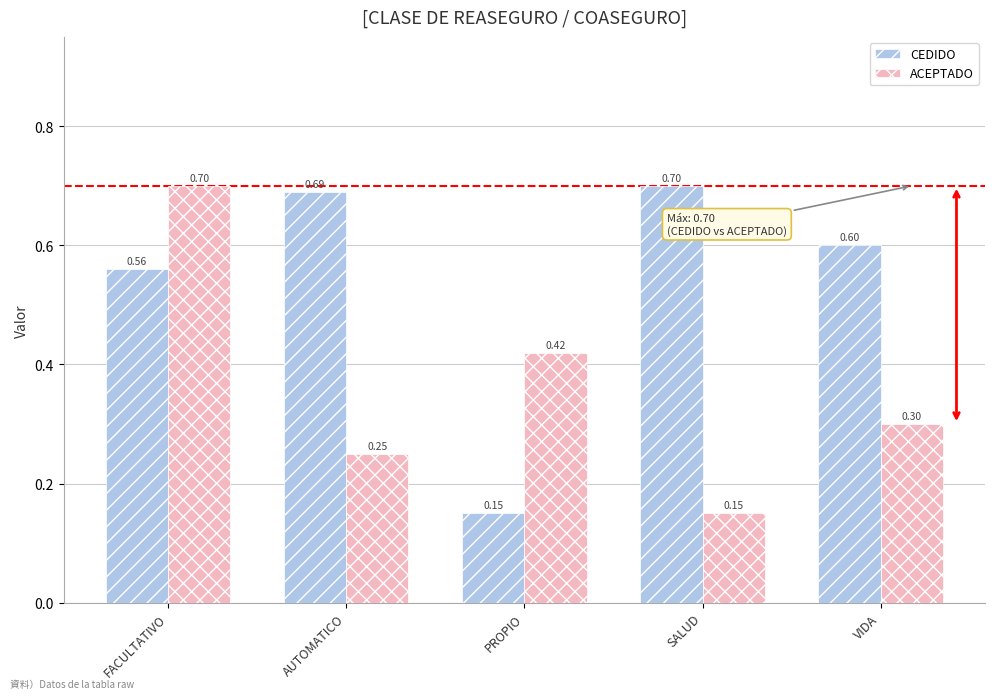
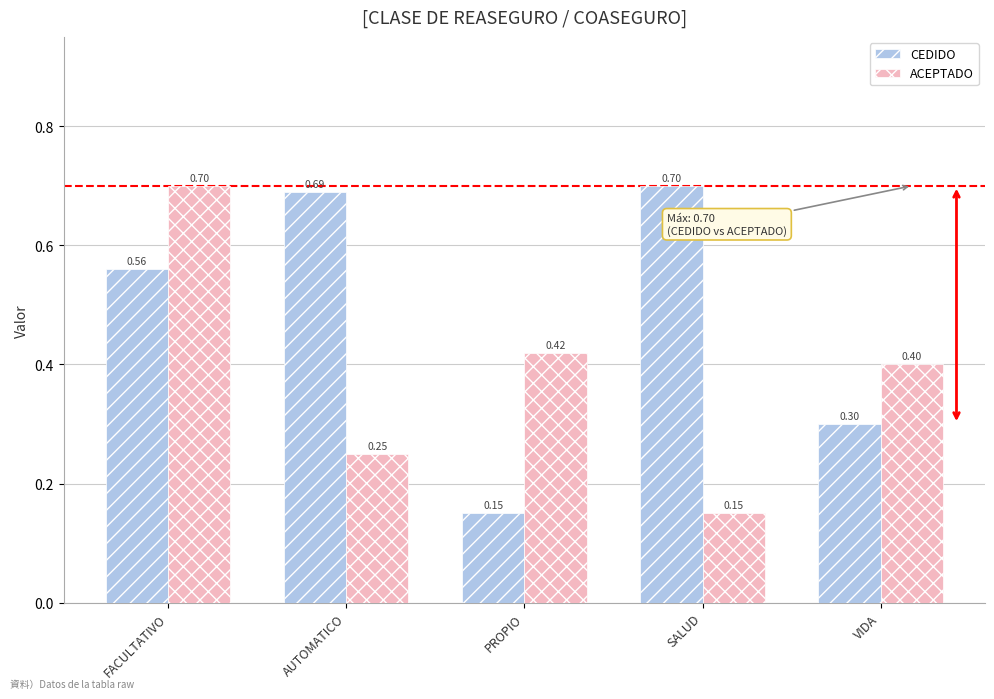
CEDIDO, VIDA: 0.60 -> 0.30
ACEPTADO, VIDA: 0.30 -> 0.40
